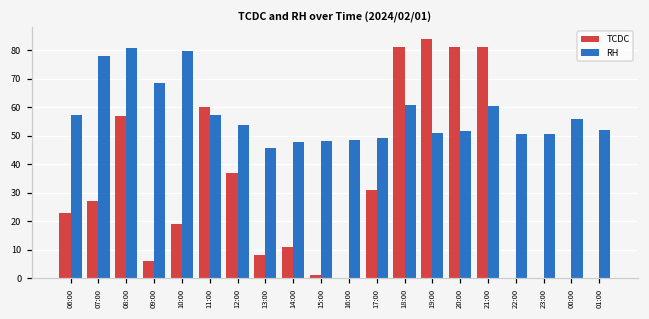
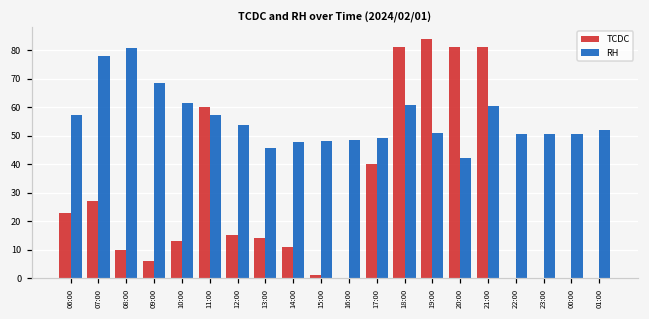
TCDC, 08:00: 57 -> 10
TCDC, 10:00: 19 -> 13
RH, 10:00: 80 -> 61
TCDC, 12:00: 37 -> 15
TCDC, 13:00: 8 -> 14
TCDC, 17:00: 31 -> 40
RH, 20:00: 52 -> 42
RH, 00:00: 56 -> 50
